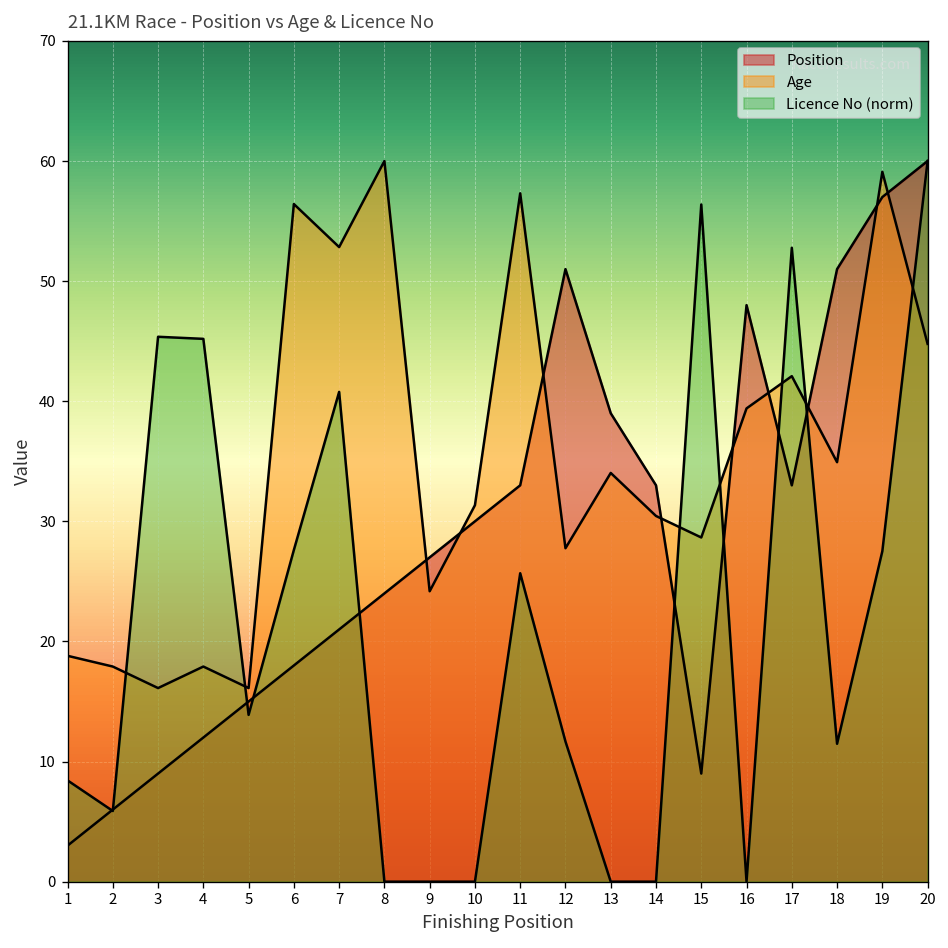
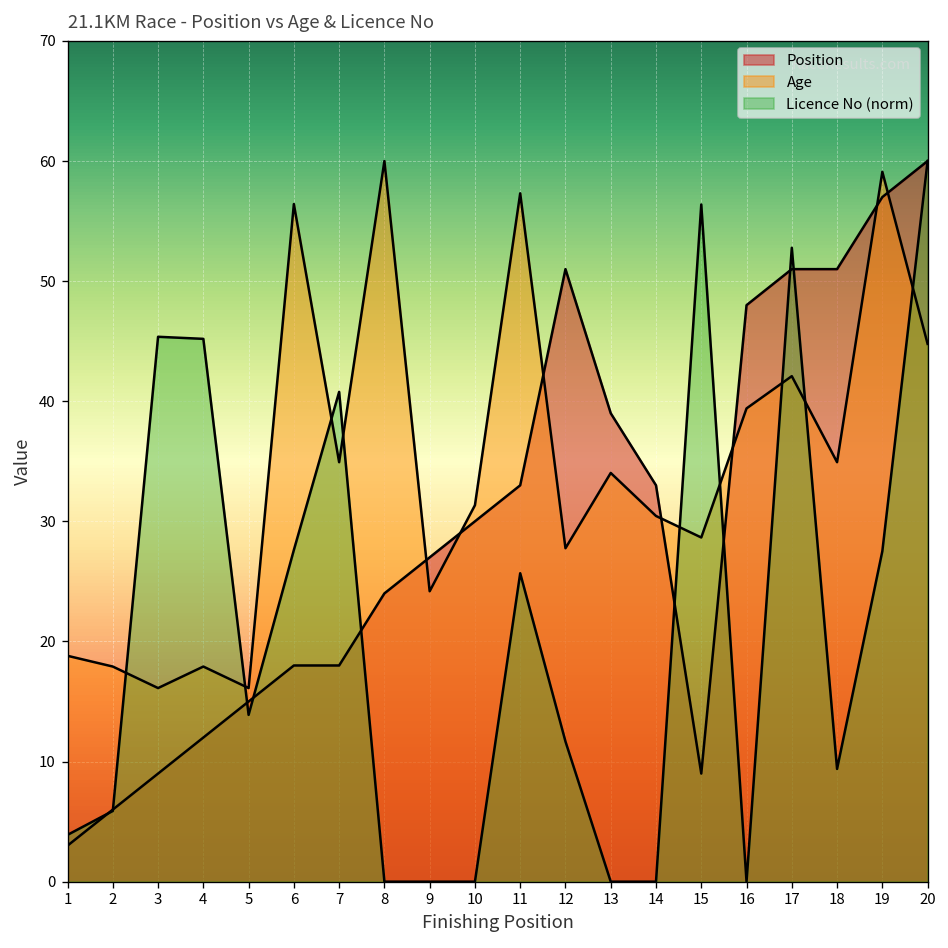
Licence No (norm), 1: 8.4 -> 3.9
Position, 7: 21.0 -> 18.0
Age, 7: 52.8 -> 34.9
Position, 17: 33.0 -> 51.0
Licence No (norm), 18: 11.5 -> 9.4
